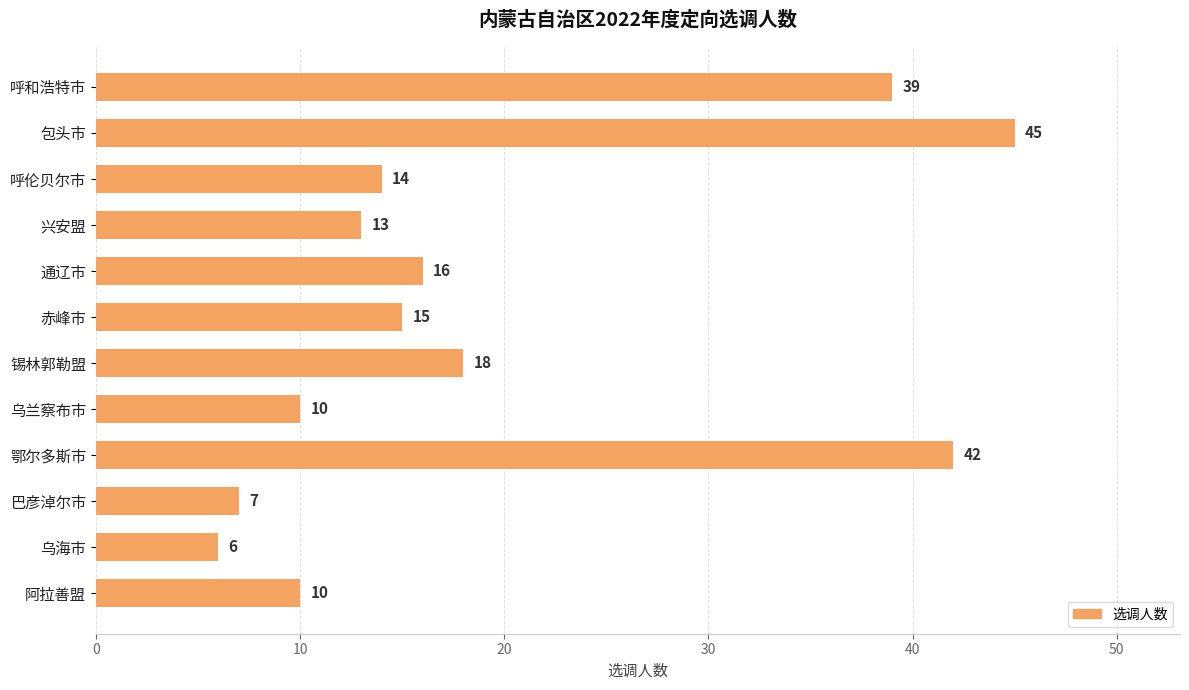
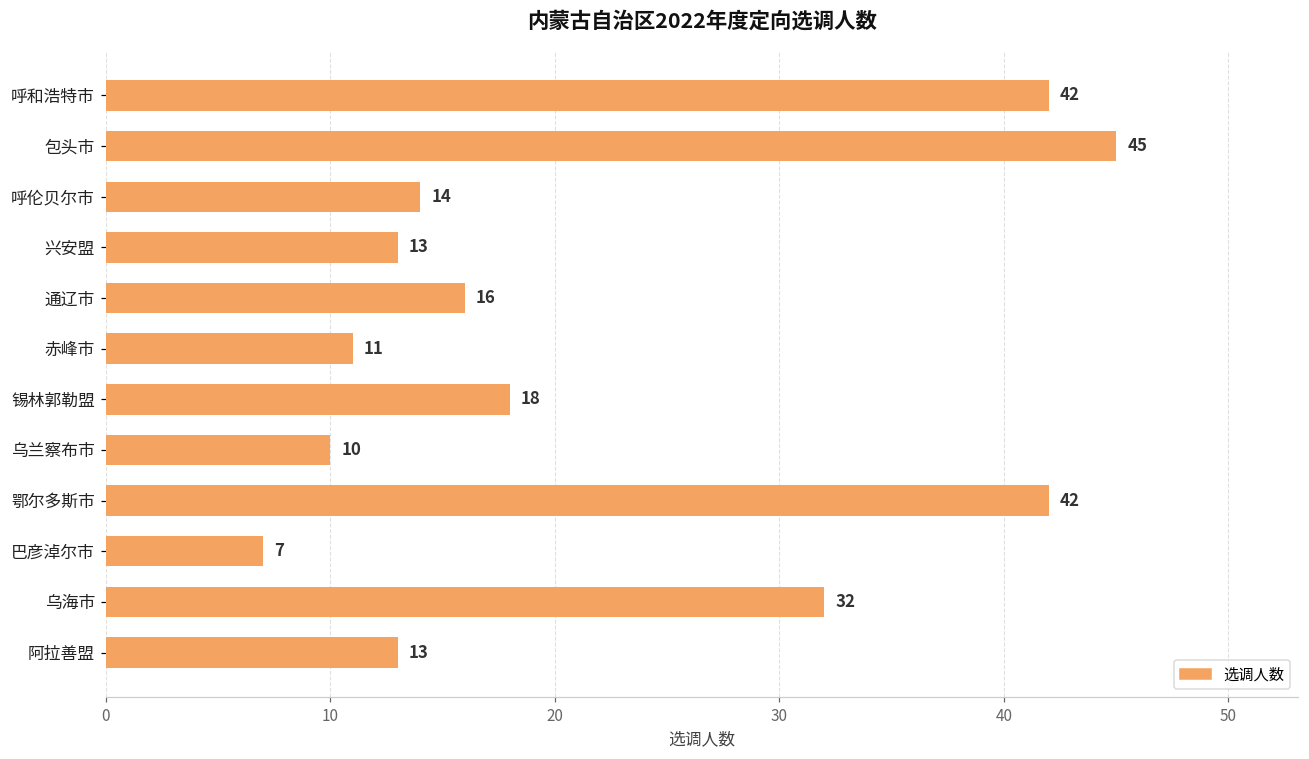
呼和浩特市: 39 -> 42
赤峰市: 15 -> 11
乌海市: 6 -> 32
阿拉善盟: 10 -> 13
